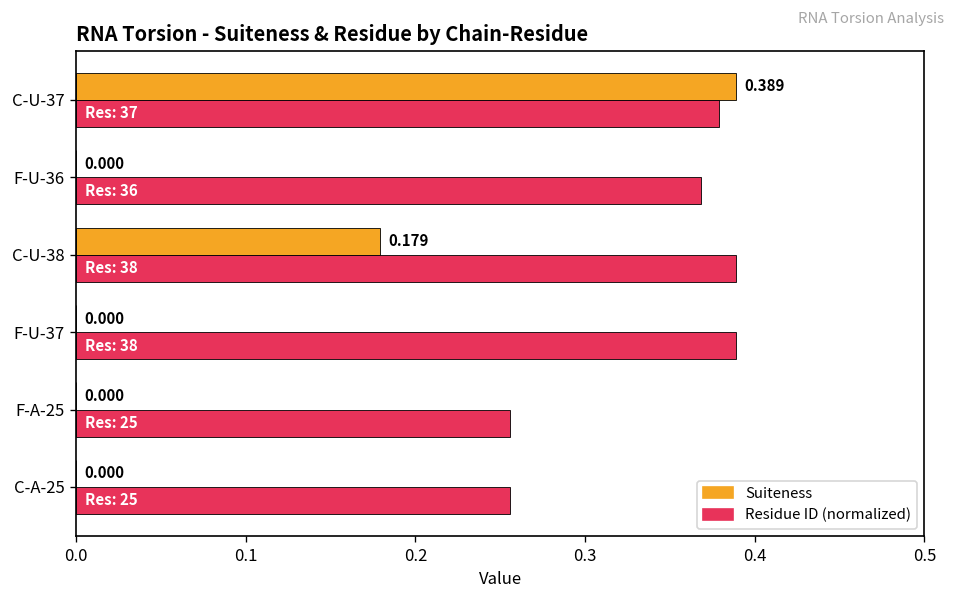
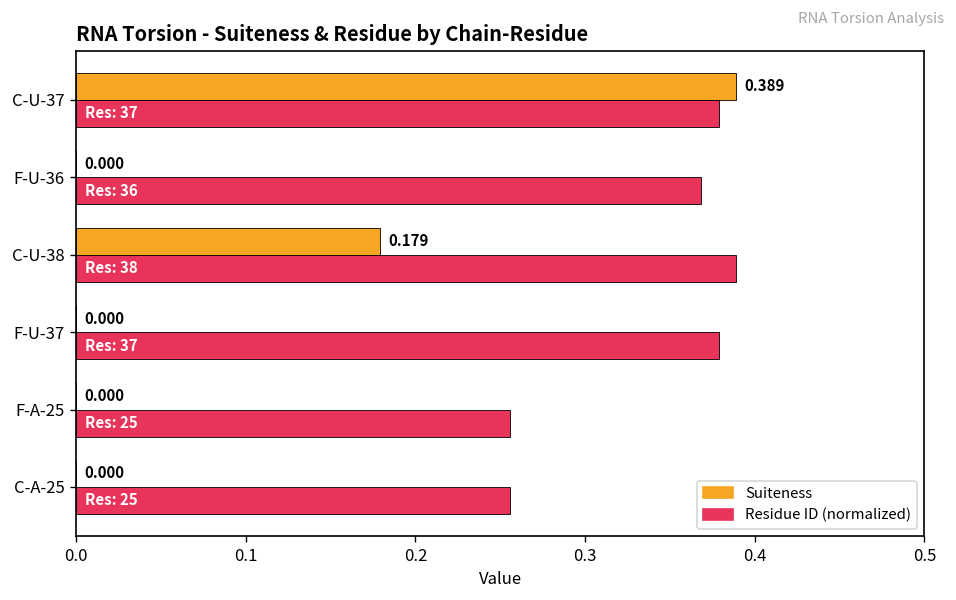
Residue ID (normalized), F-U-37: 38 -> 37
